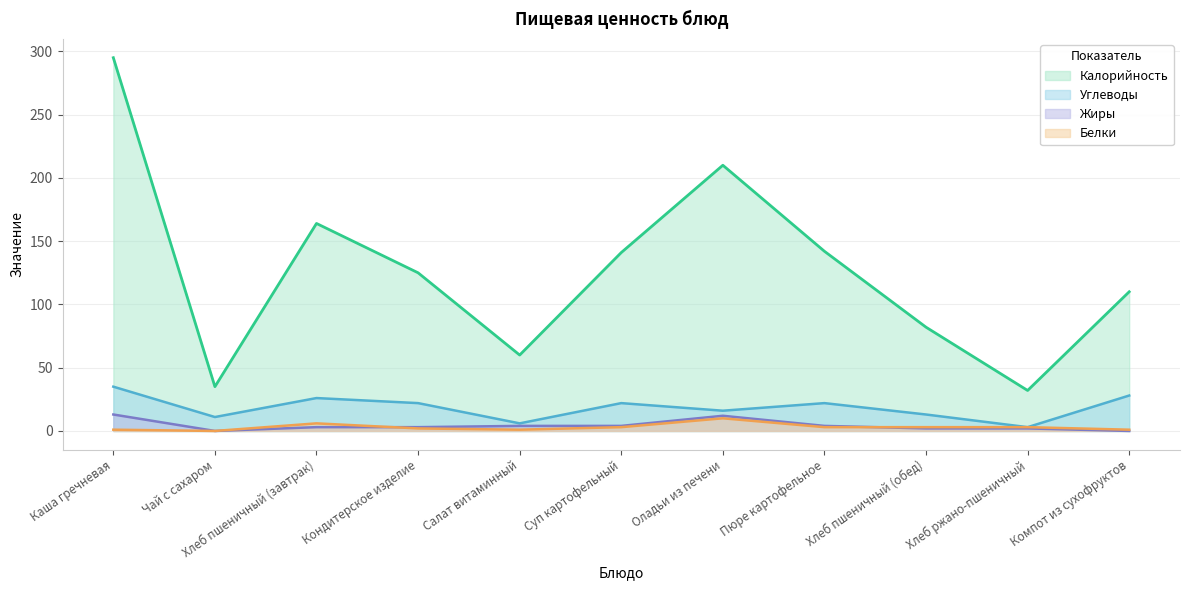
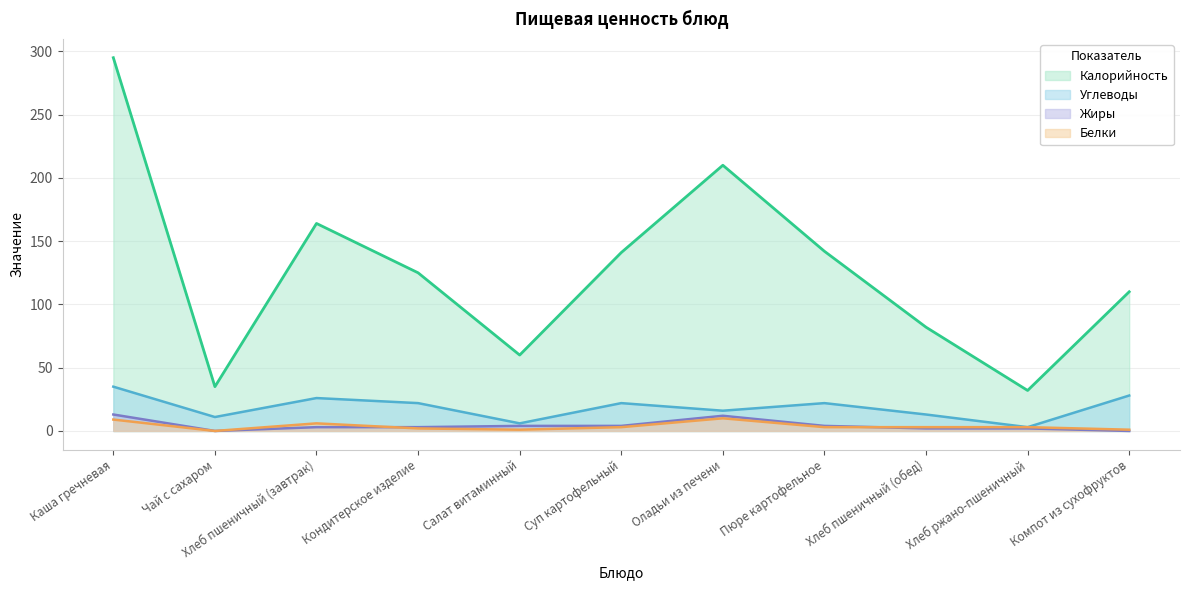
Белки, Каша гречневая: 1 -> 9
